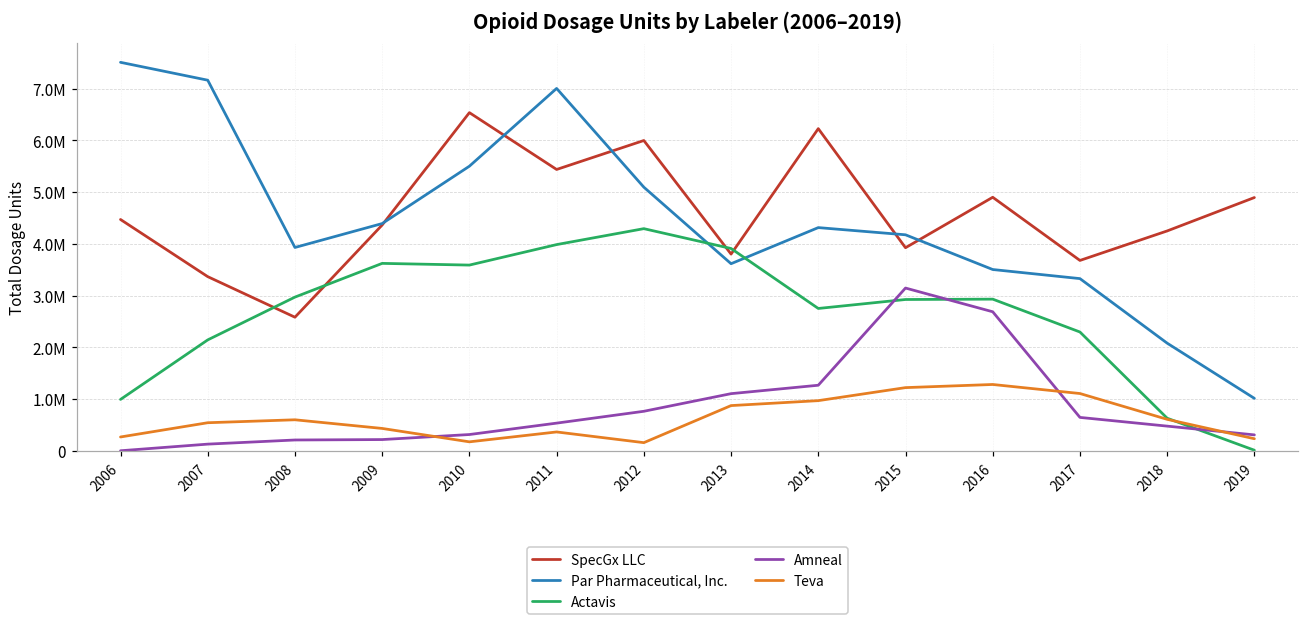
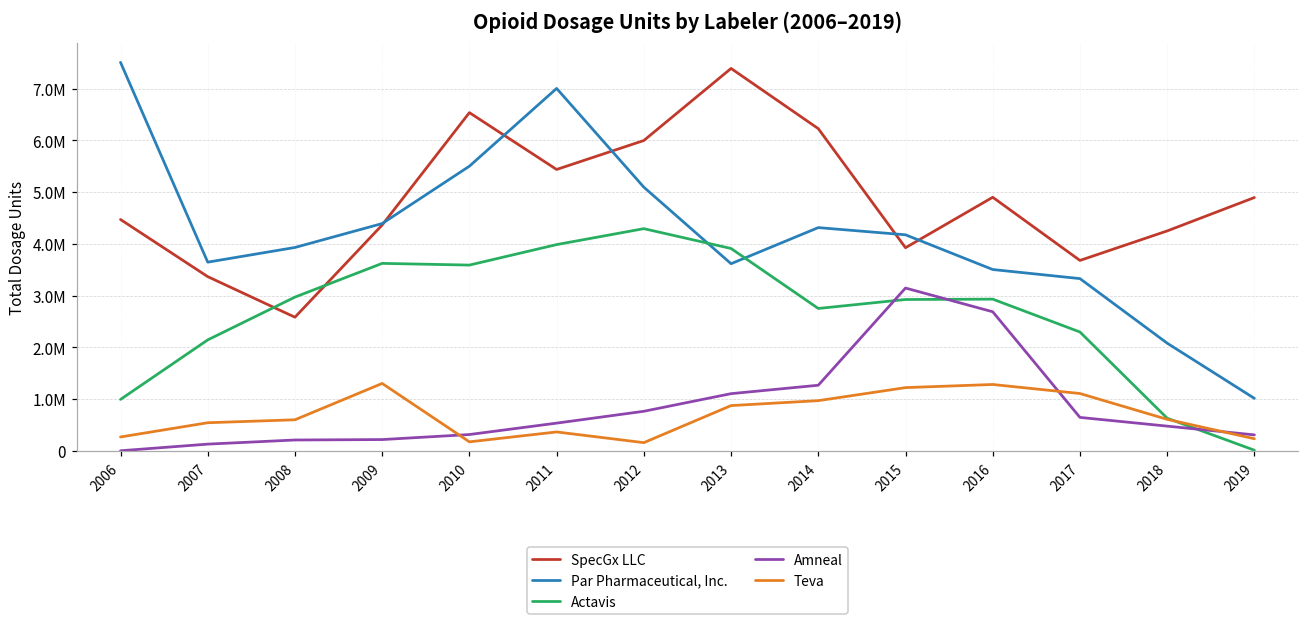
Par Pharmaceutical, Inc., 2007: 7200000 -> 3600000
Teva, 2009: 400000 -> 1300000
SpecGx LLC, 2013: 3800000 -> 7400000
